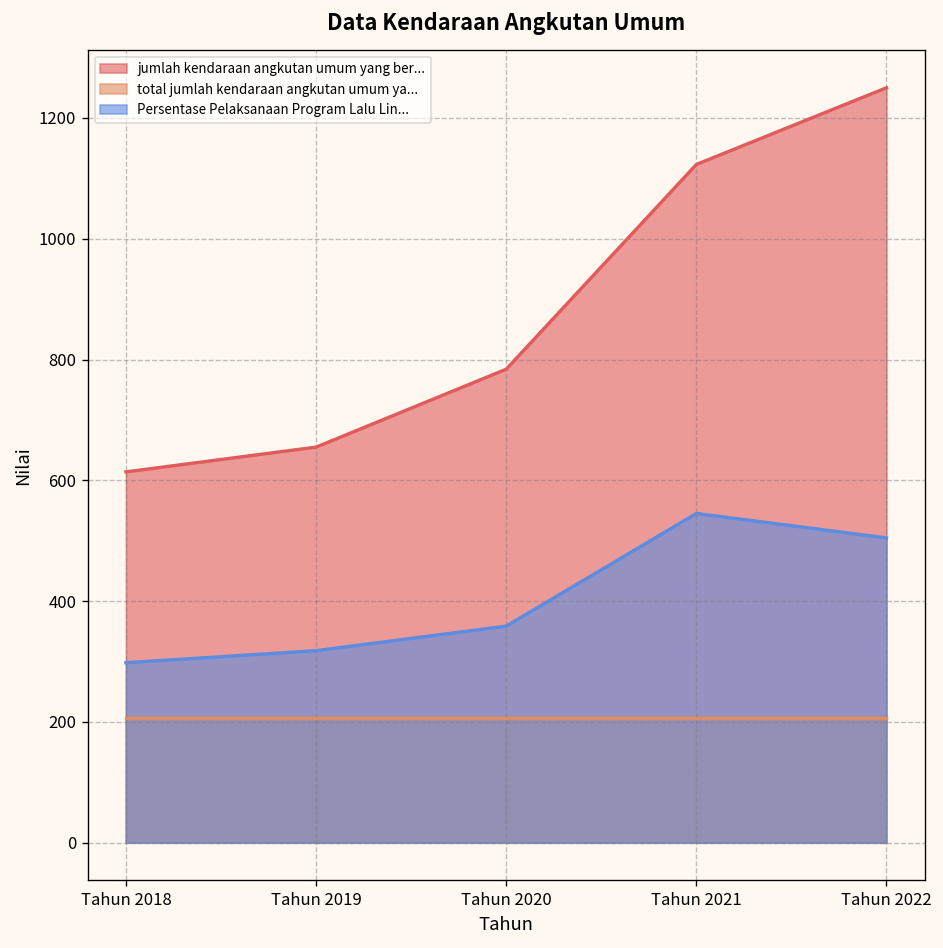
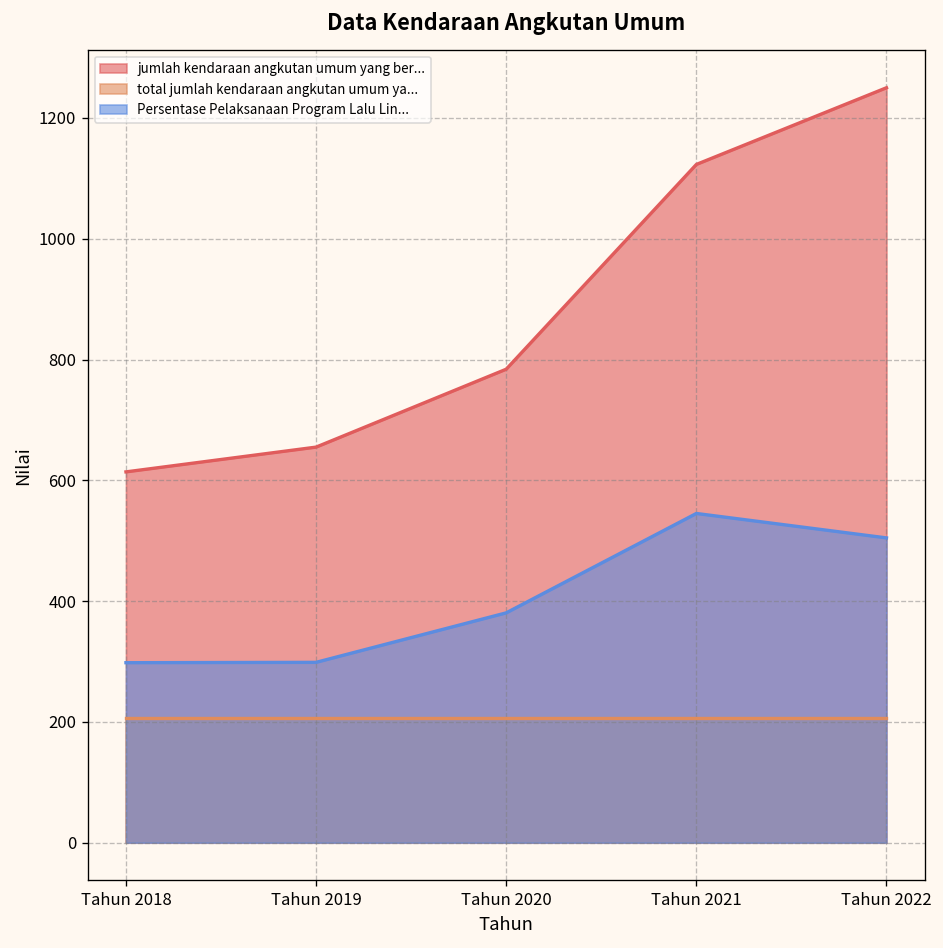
Persentase Pelaksanaan Program Lalu Lin..., Tahun 2019: 320 -> 300
Persentase Pelaksanaan Program Lalu Lin..., Tahun 2020: 360 -> 380
